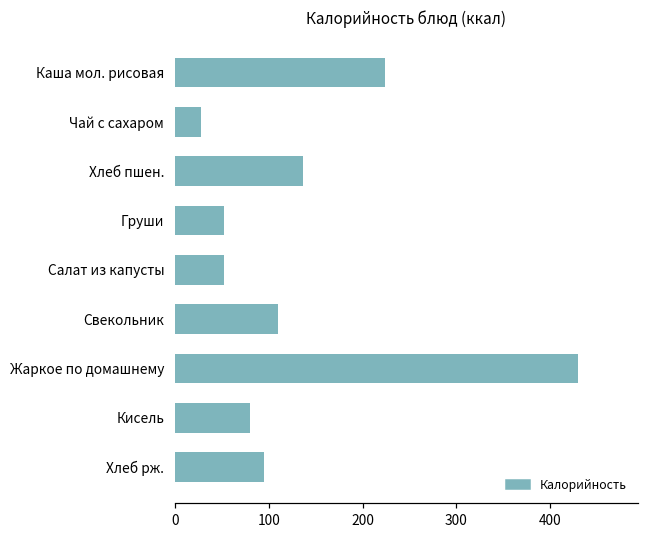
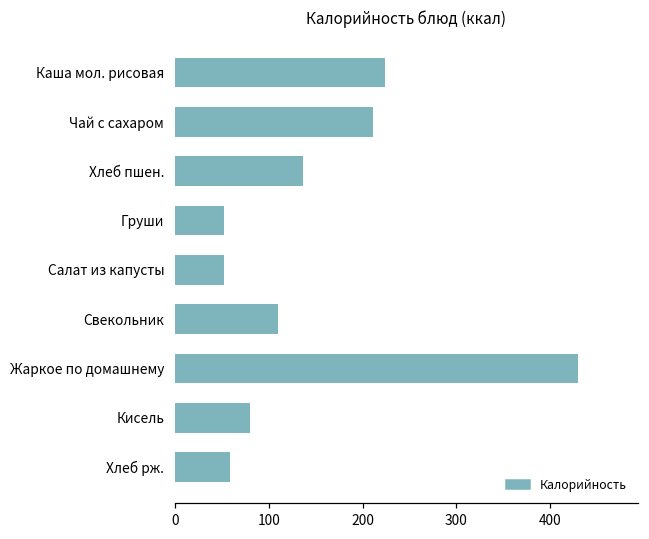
Чай с сахаром: 30 -> 210
Хлеб рж.: 100 -> 60
